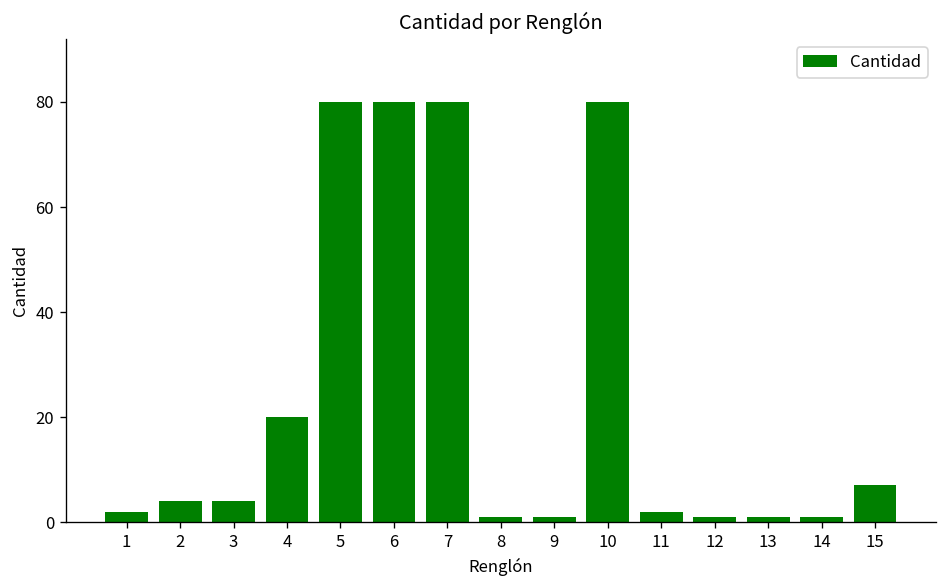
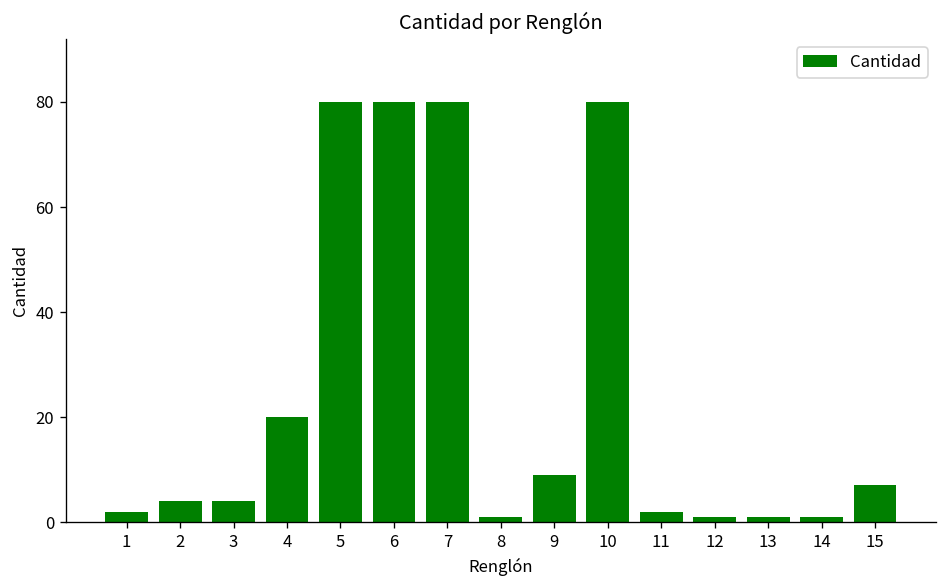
9: 1 -> 9
